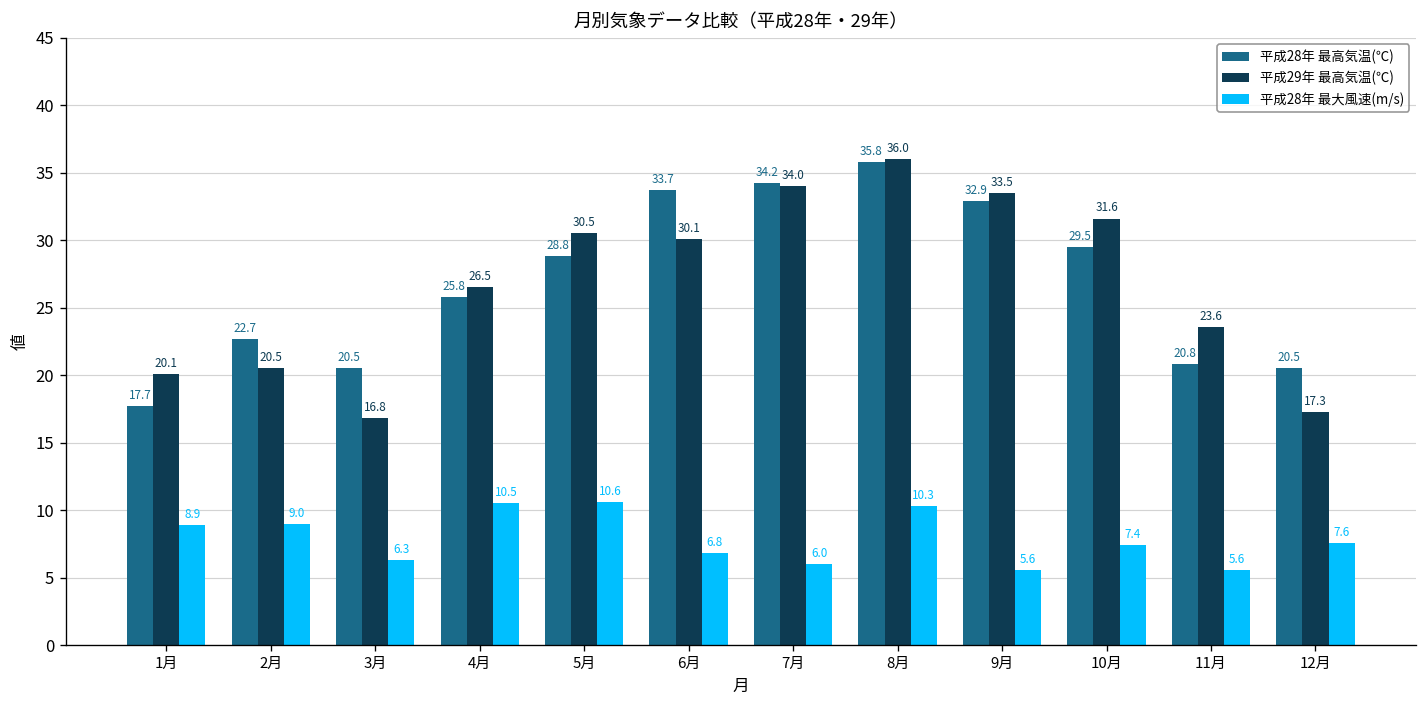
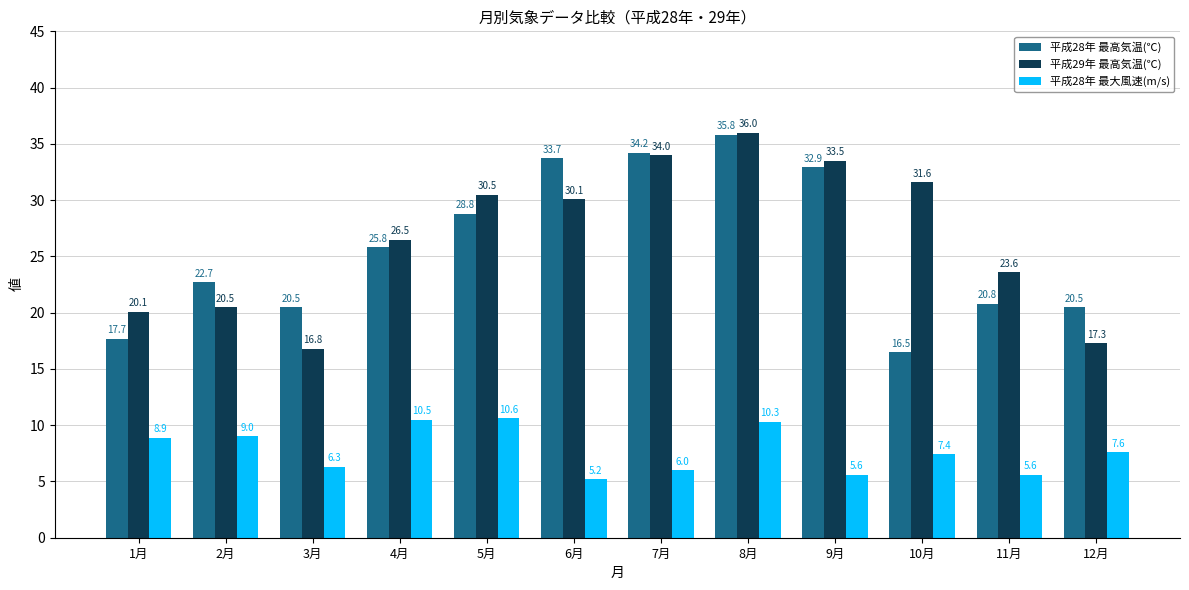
平成28年 最大風速(m/s), 6月: 6.8 -> 5.2
平成28年 最高気温(℃), 10月: 29.5 -> 16.5
